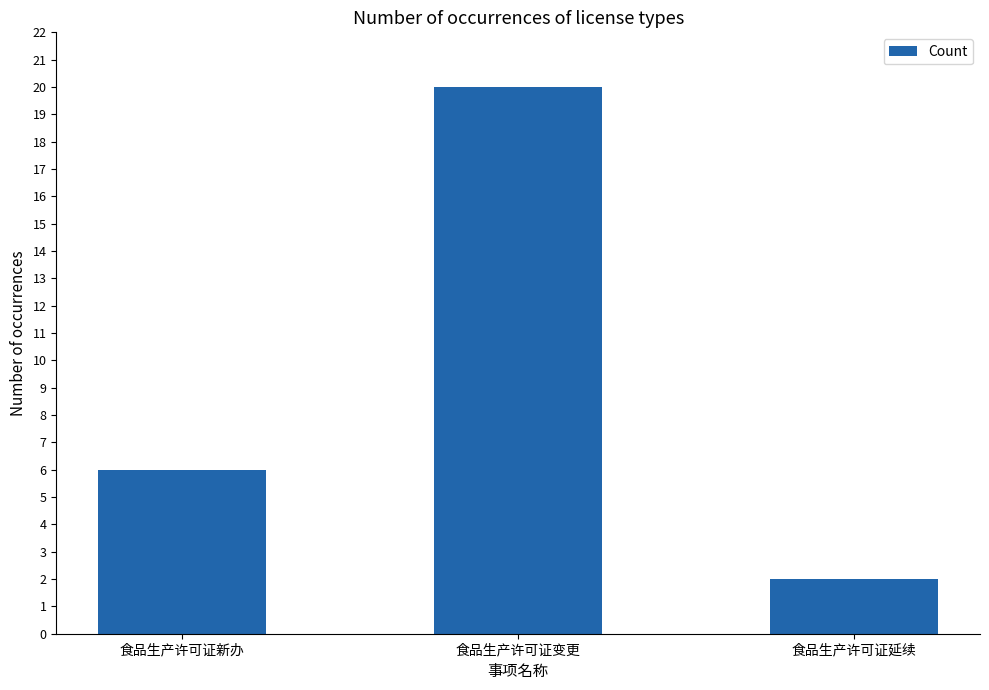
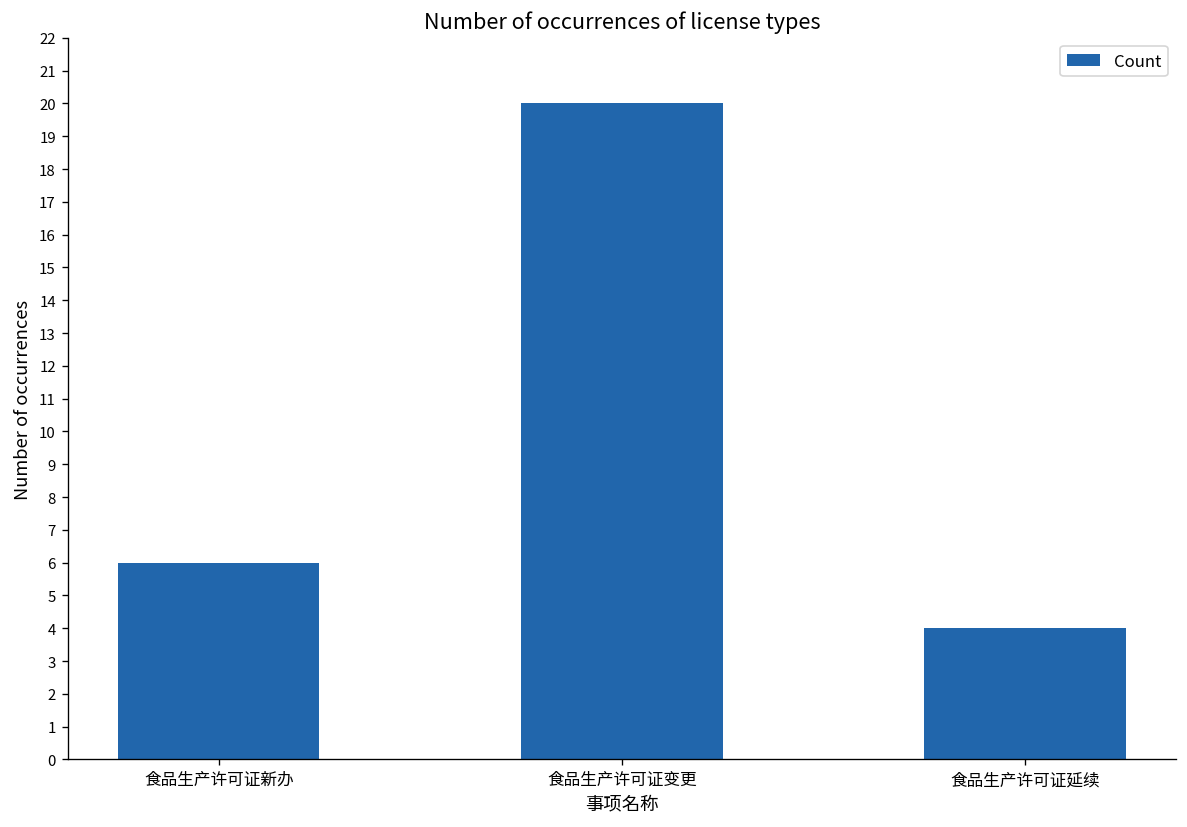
食品生产许可证延续: 2 -> 4
